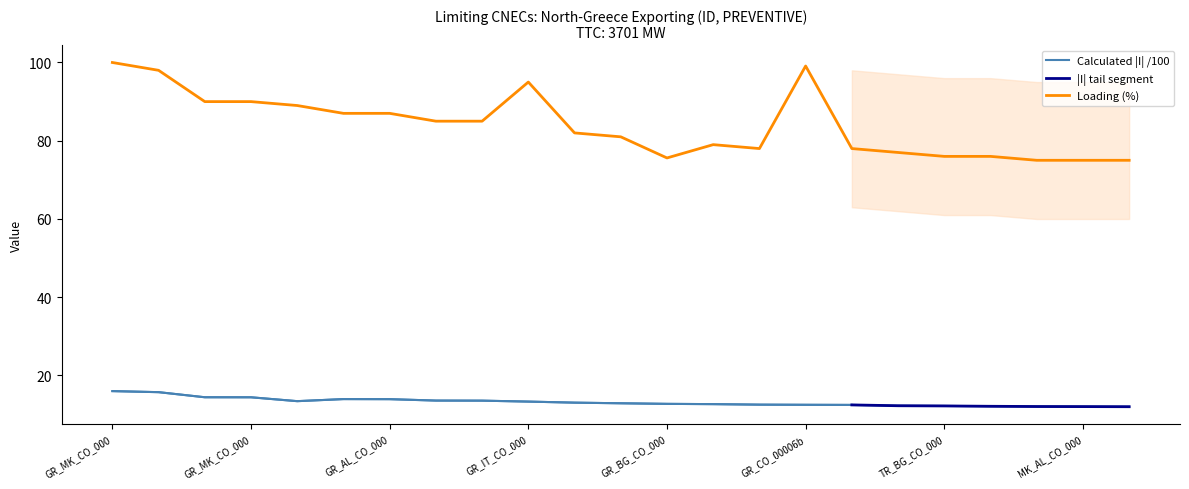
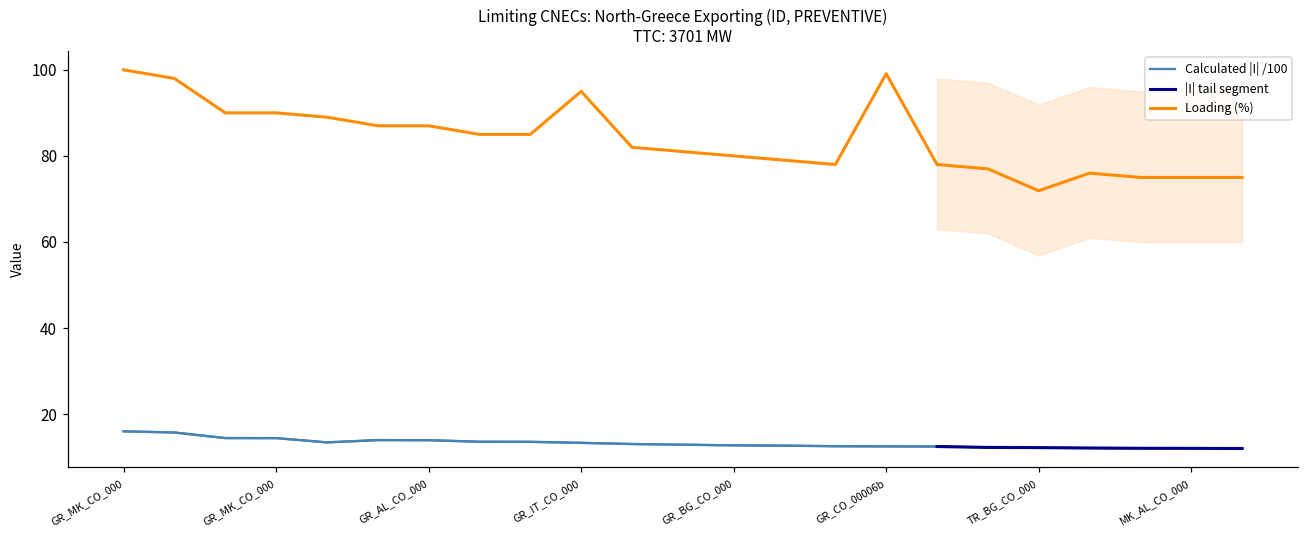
Loading (%), GR_BG_CO_000: 76 -> 80
Loading (%), TR_BG_CO_000: 76 -> 72
